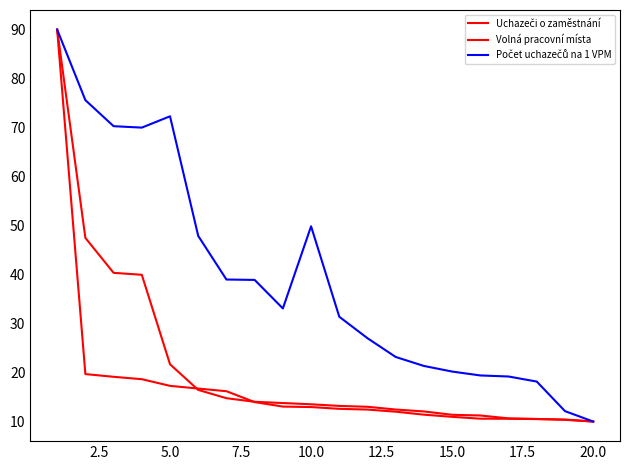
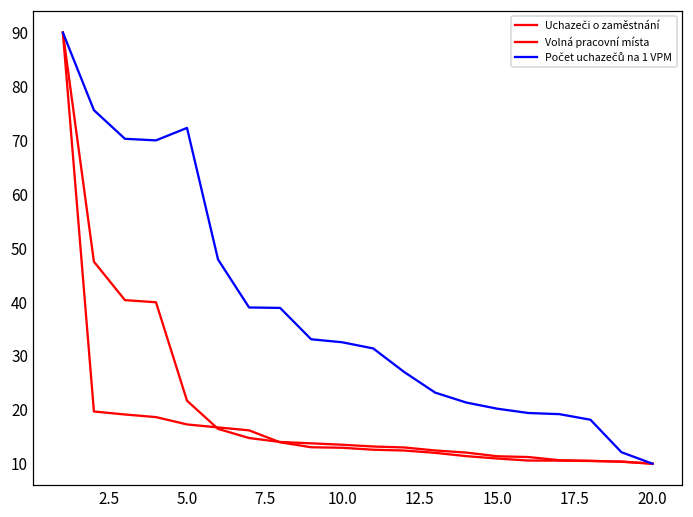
Počet uchazečů na 1 VPM, 10.0: 50 -> 33
